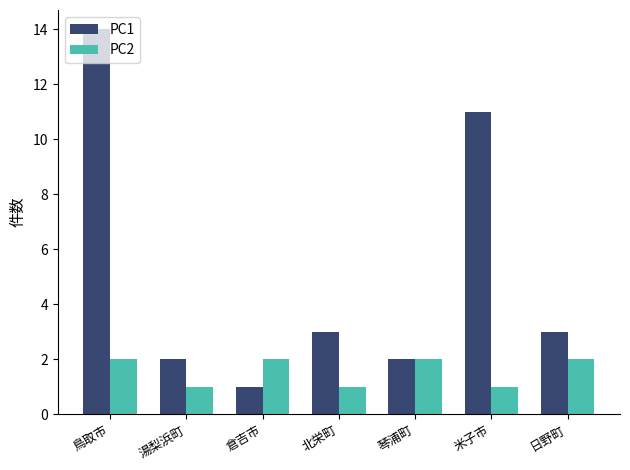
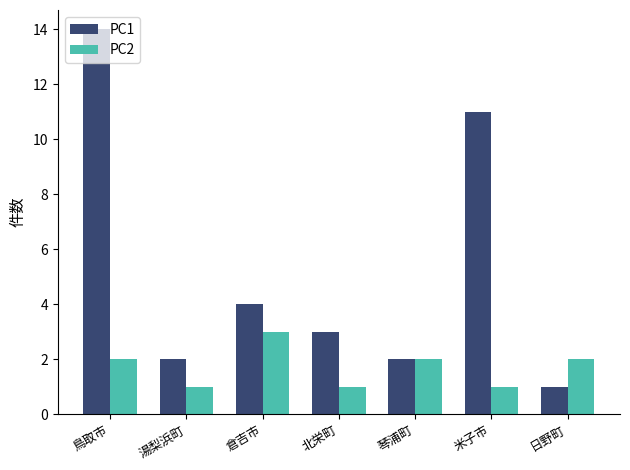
PC1, 倉吉市: 1 -> 4
PC2, 倉吉市: 2 -> 3
PC1, 日野町: 3 -> 1
